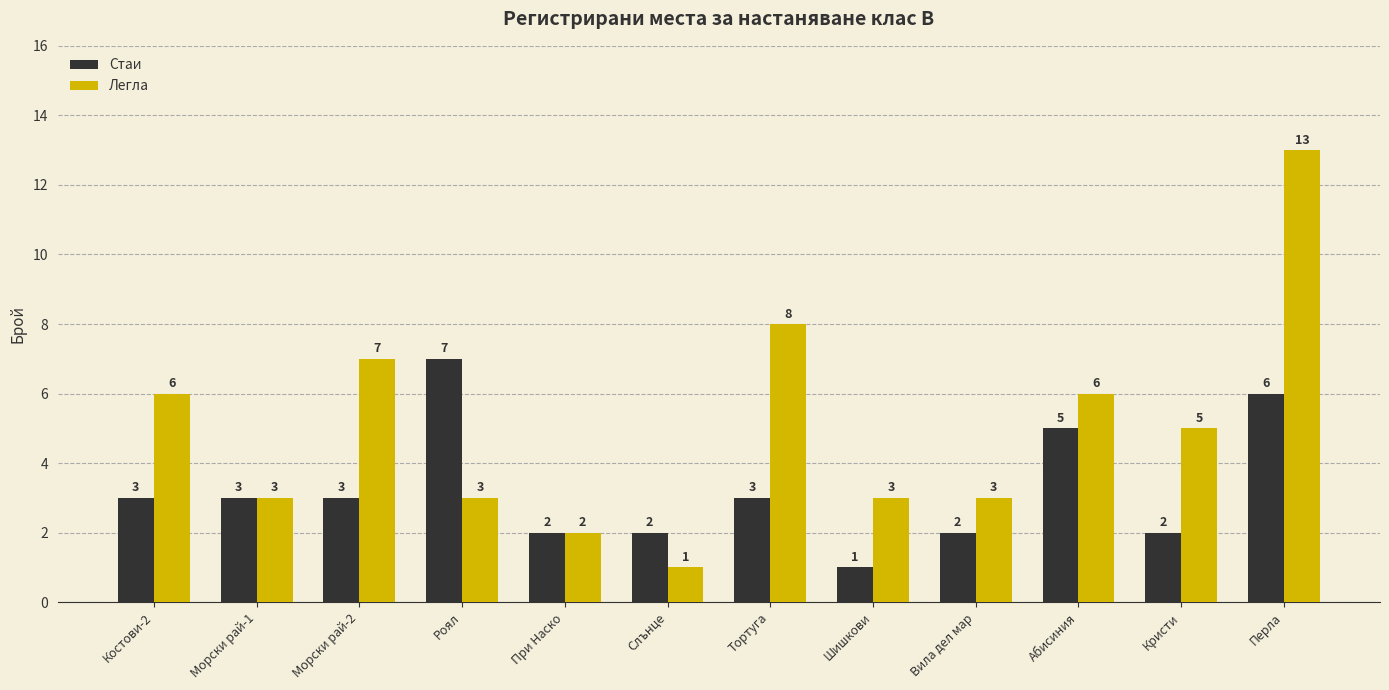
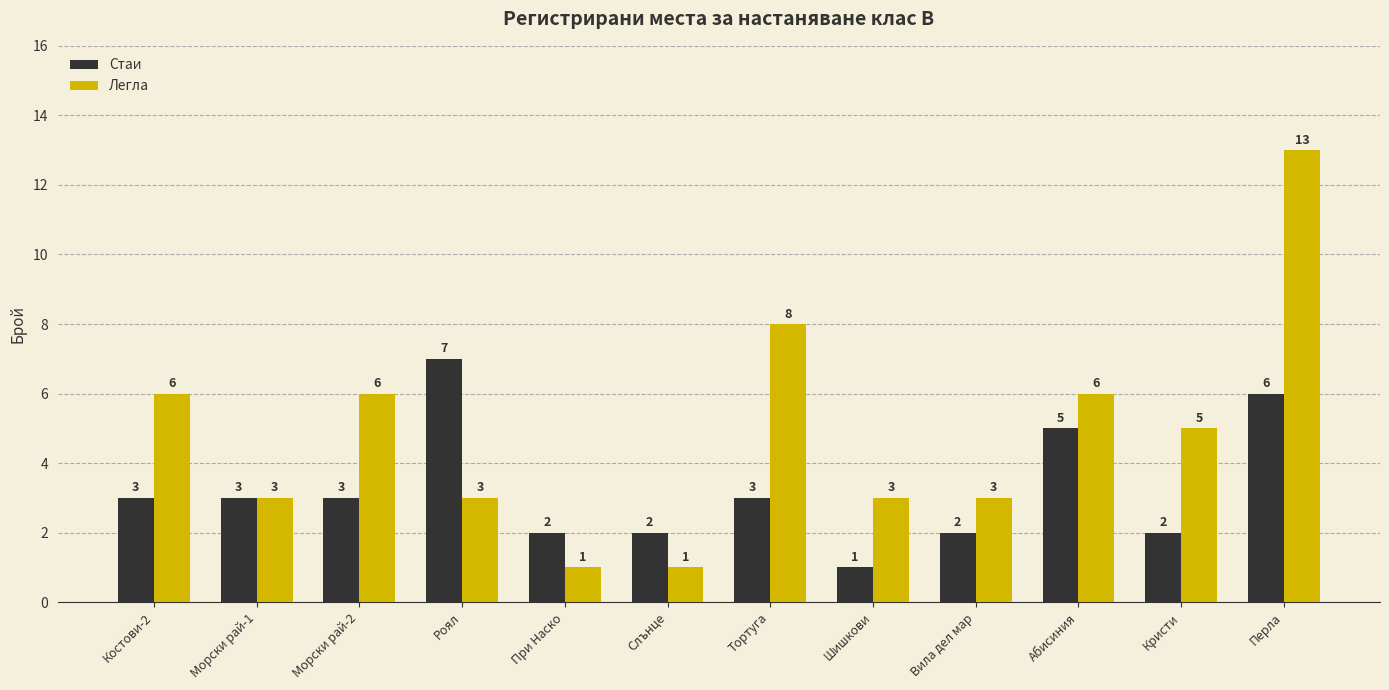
Легла, Морски рай-2: 7 -> 6
Легла, При Наско: 2 -> 1
